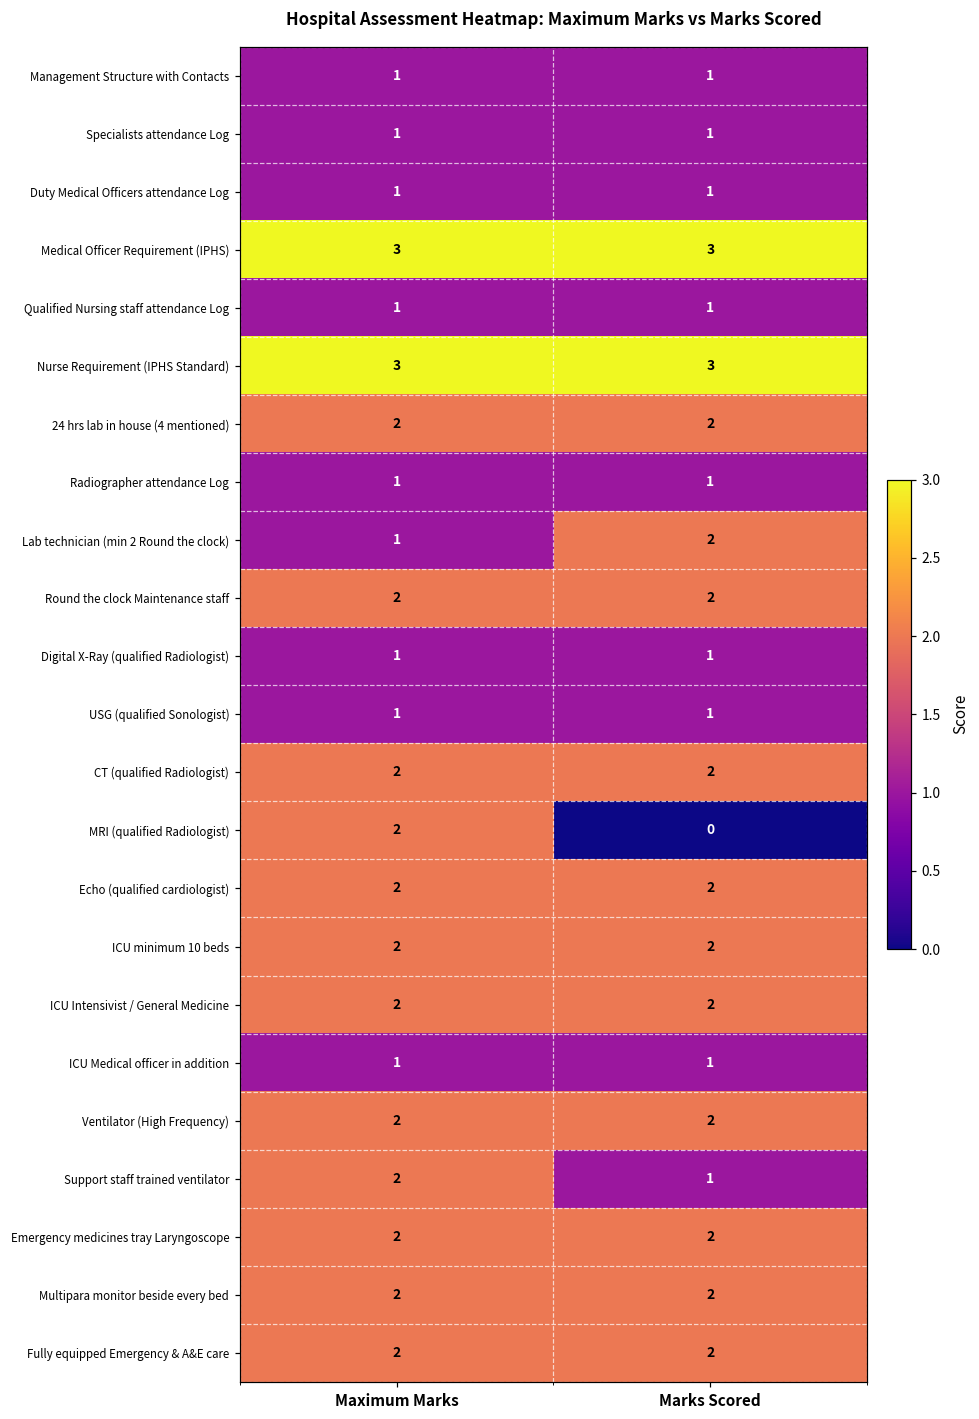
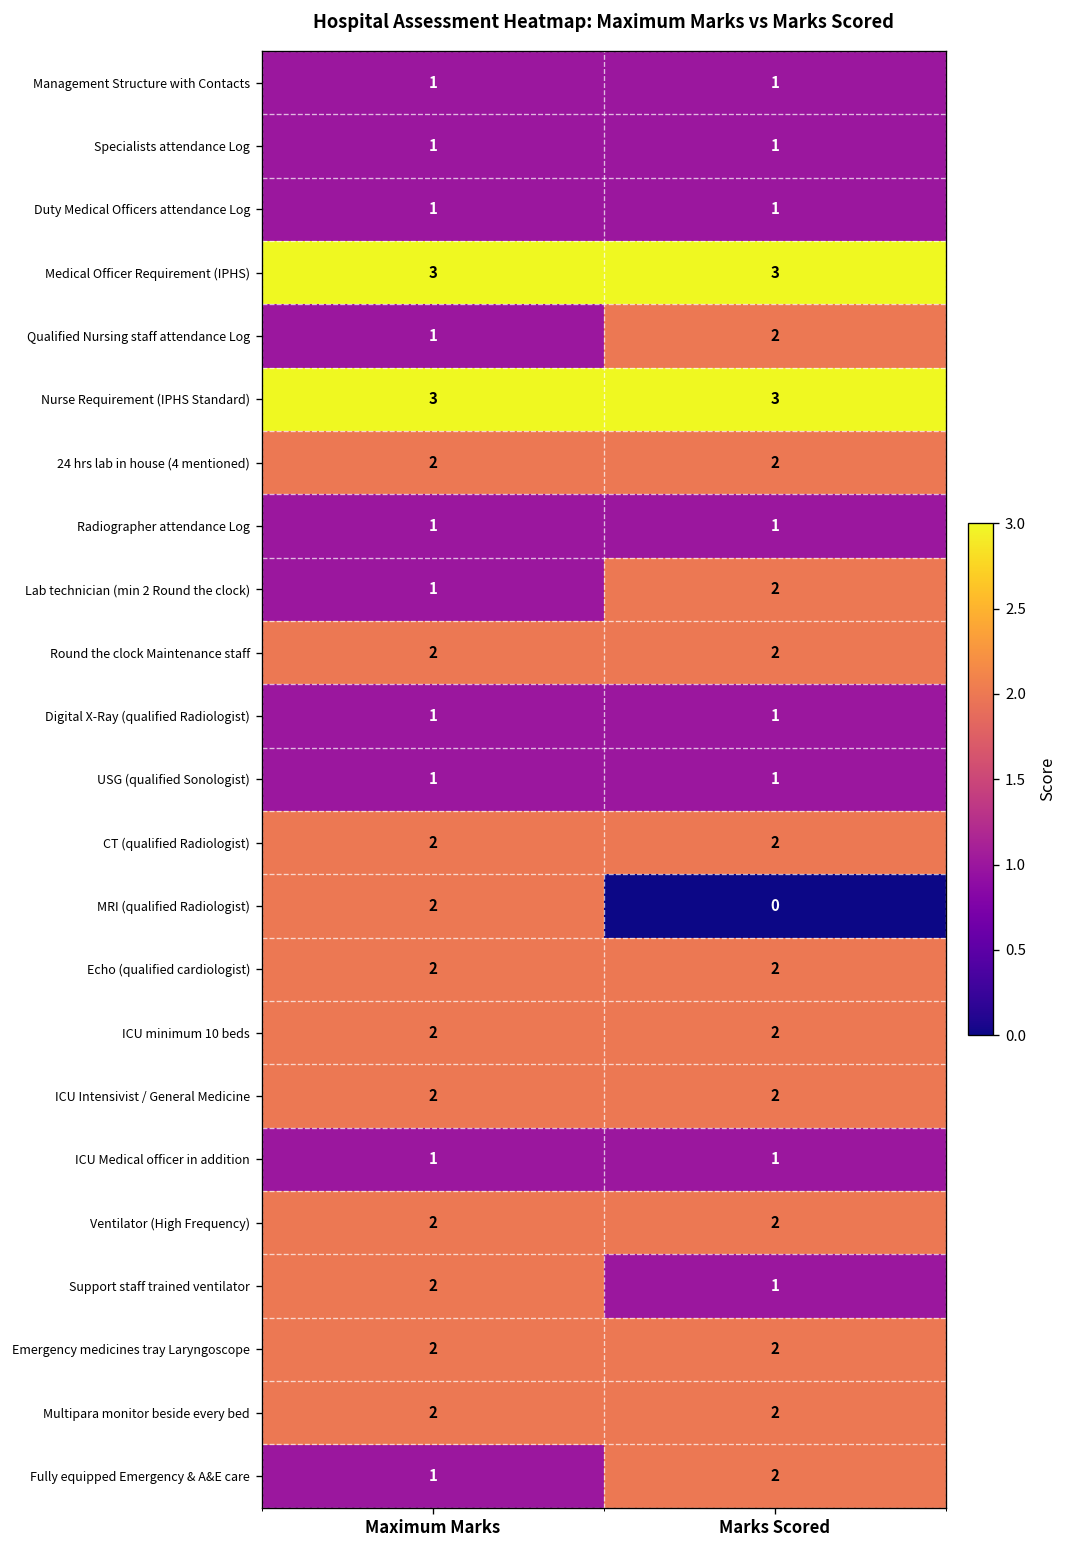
Qualified Nursing staff attendance Log, Marks Scored: 1 -> 2
Fully equipped Emergency & A&E care, Maximum Marks: 2 -> 1
